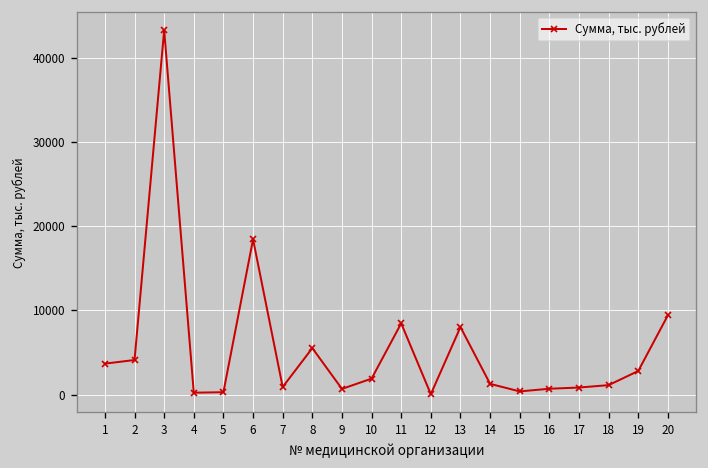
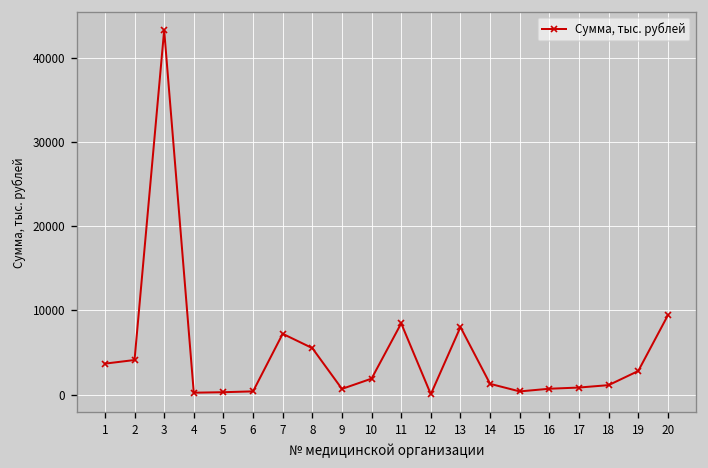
6: 18000 -> 0
7: 1000 -> 7000
